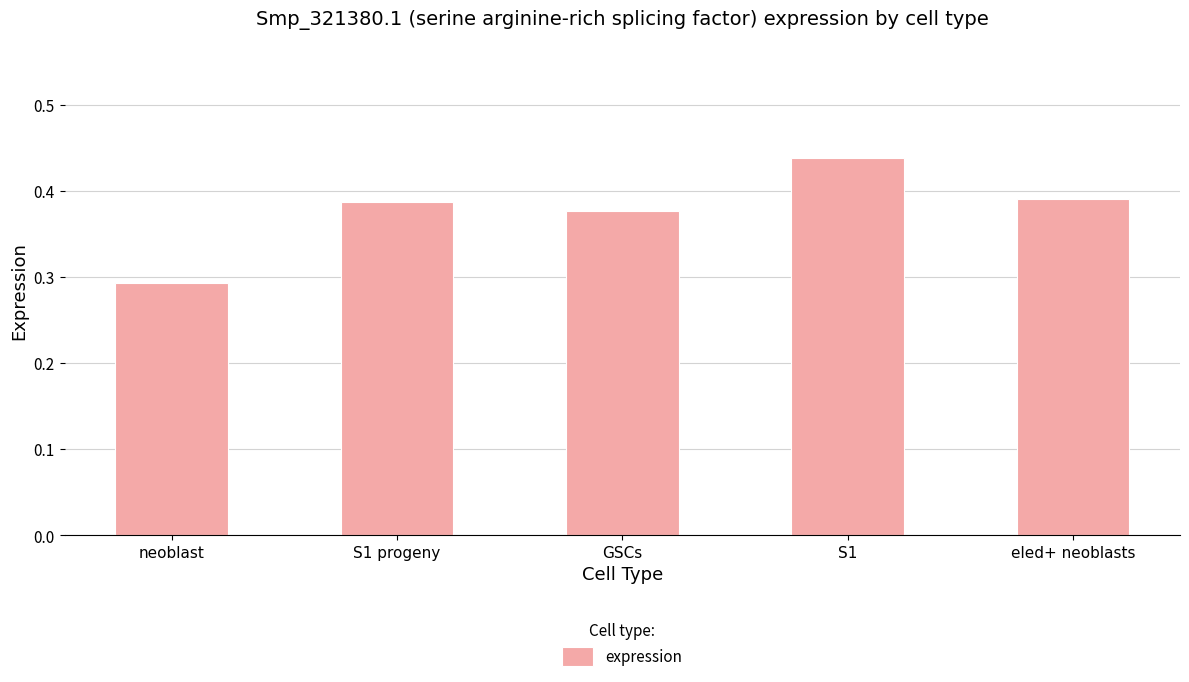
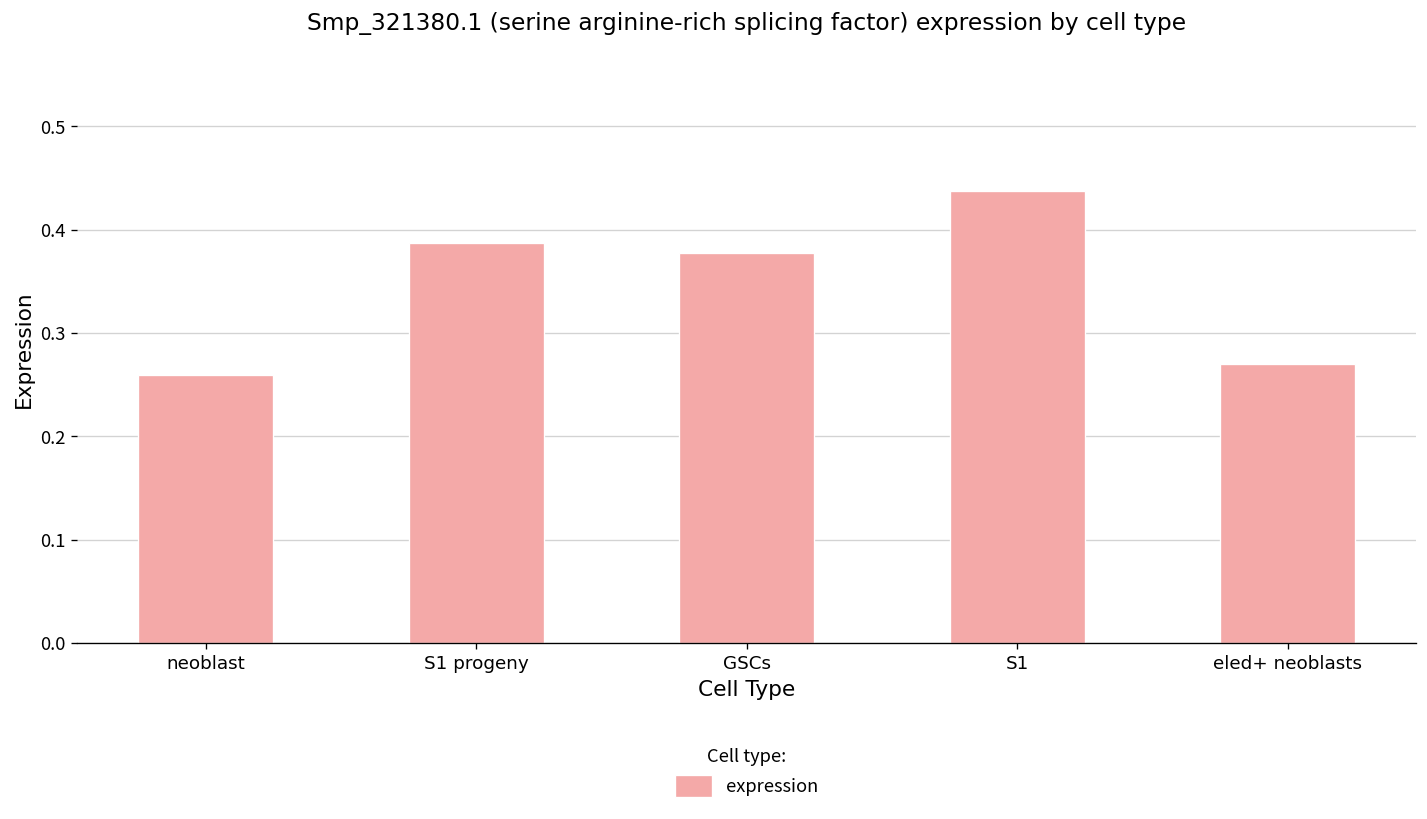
neoblast: 0.29 -> 0.26
eled+ neoblasts: 0.39 -> 0.27
